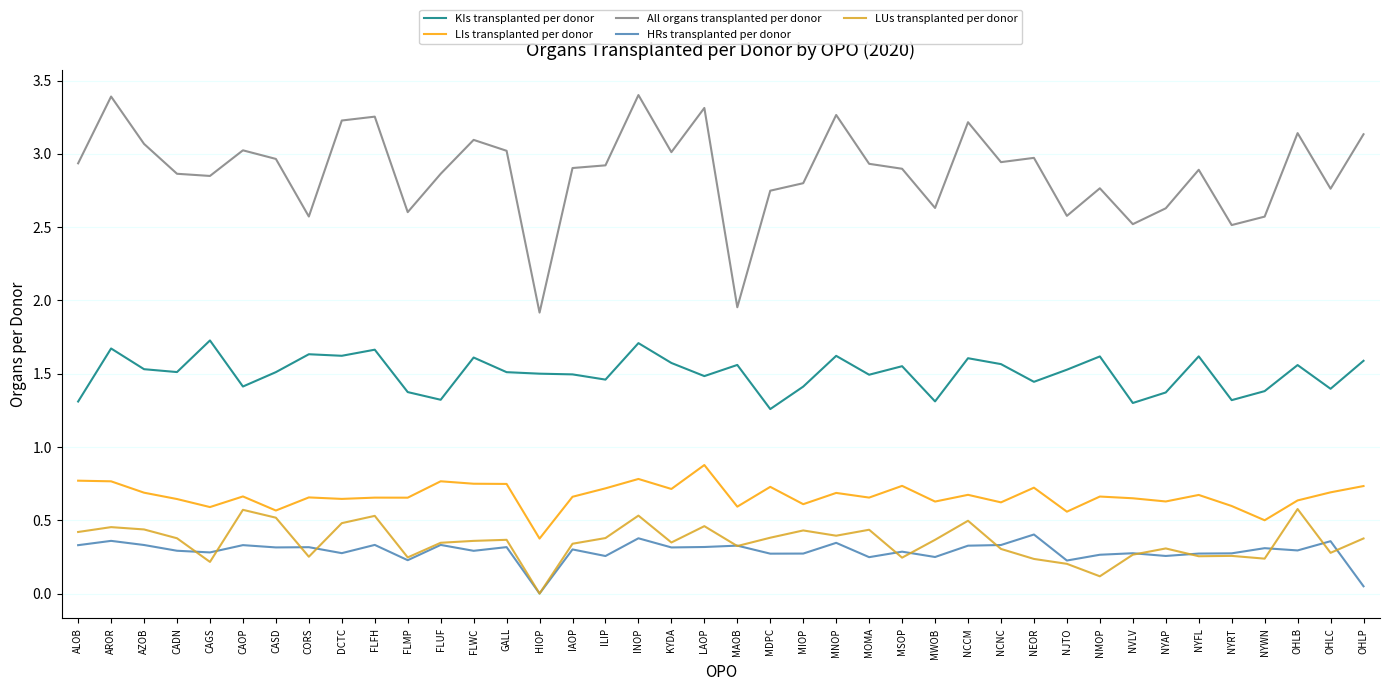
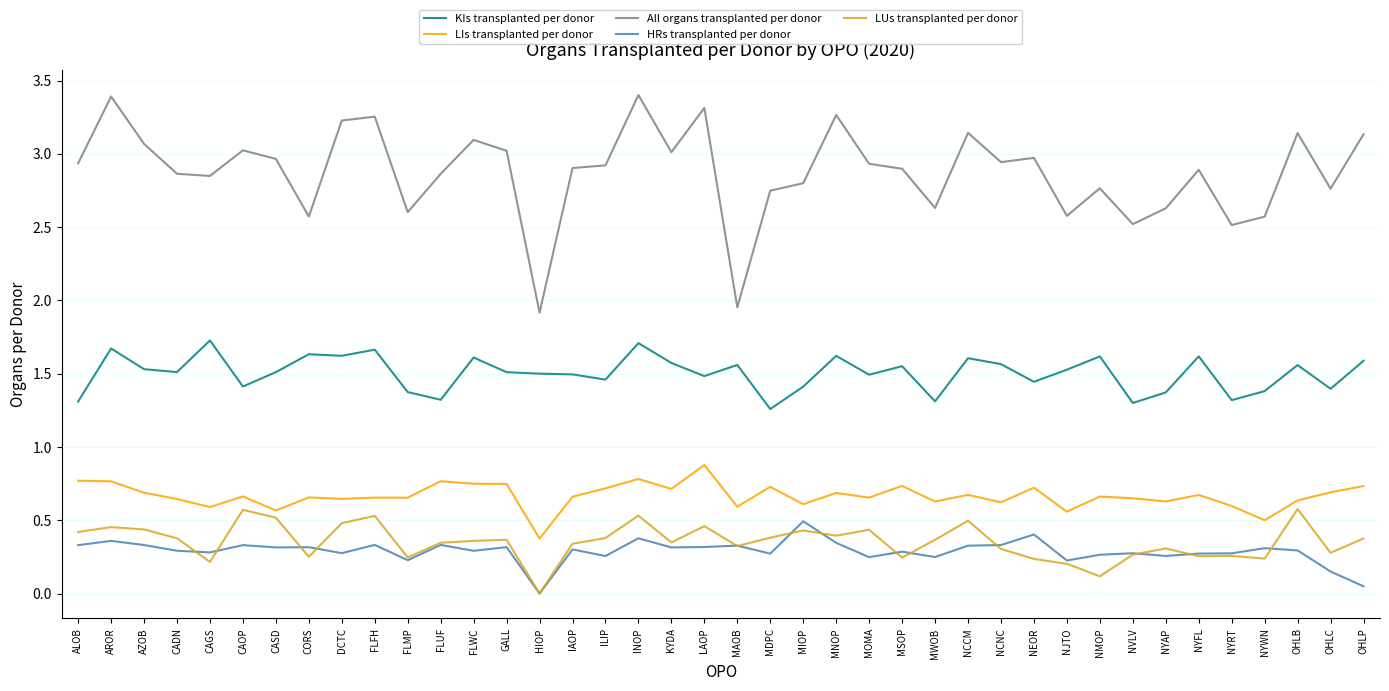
HRs transplanted per donor, MIOP: 0.27 -> 0.49
All organs transplanted per donor, NCCM: 3.22 -> 3.14
HRs transplanted per donor, OHLC: 0.36 -> 0.15
